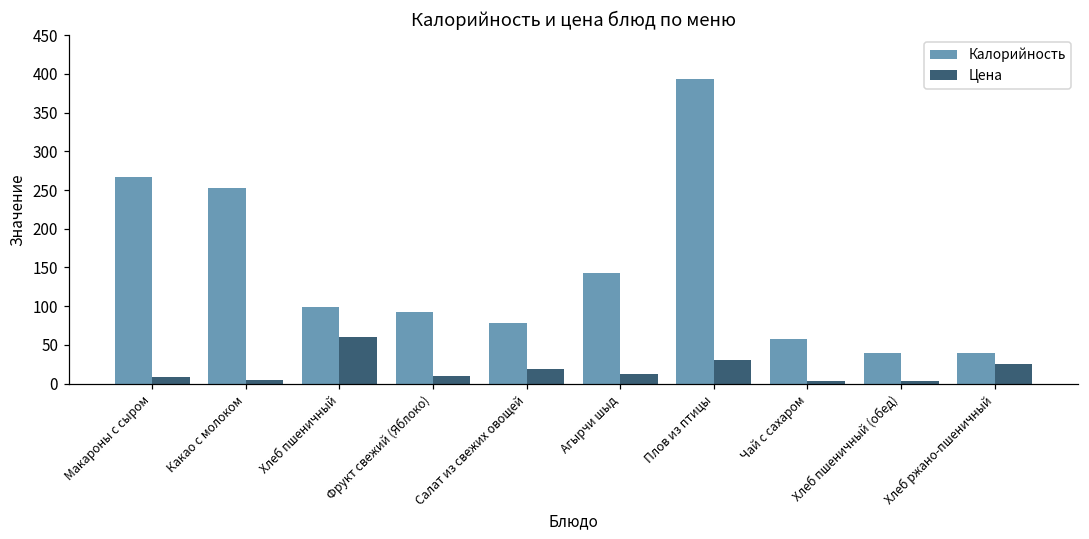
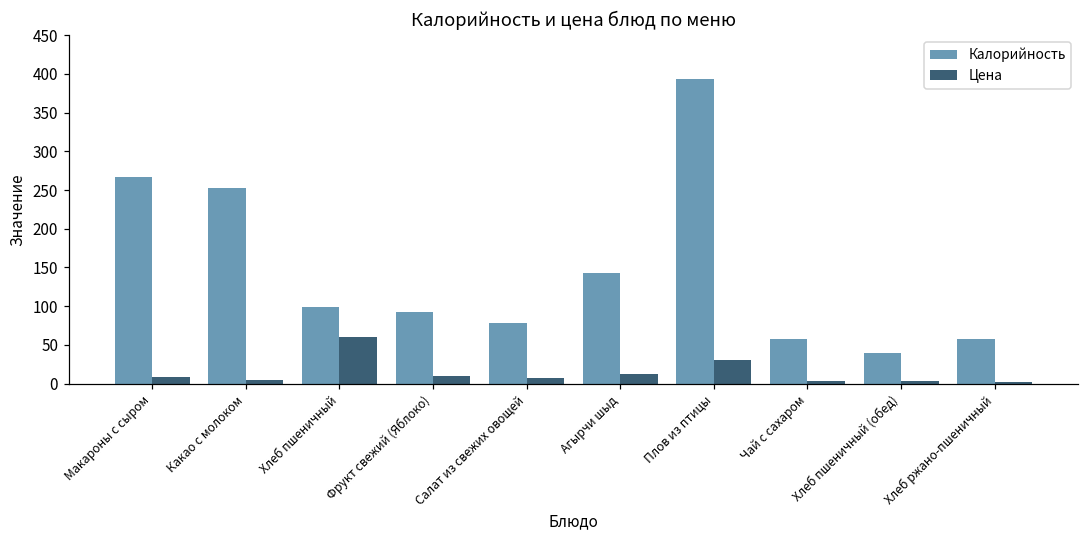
Цена, Салат из свежих овощей: 20 -> 10
Калорийность, Хлеб ржано-пшеничный: 40 -> 60
Цена, Хлеб ржано-пшеничный: 30 -> 0
